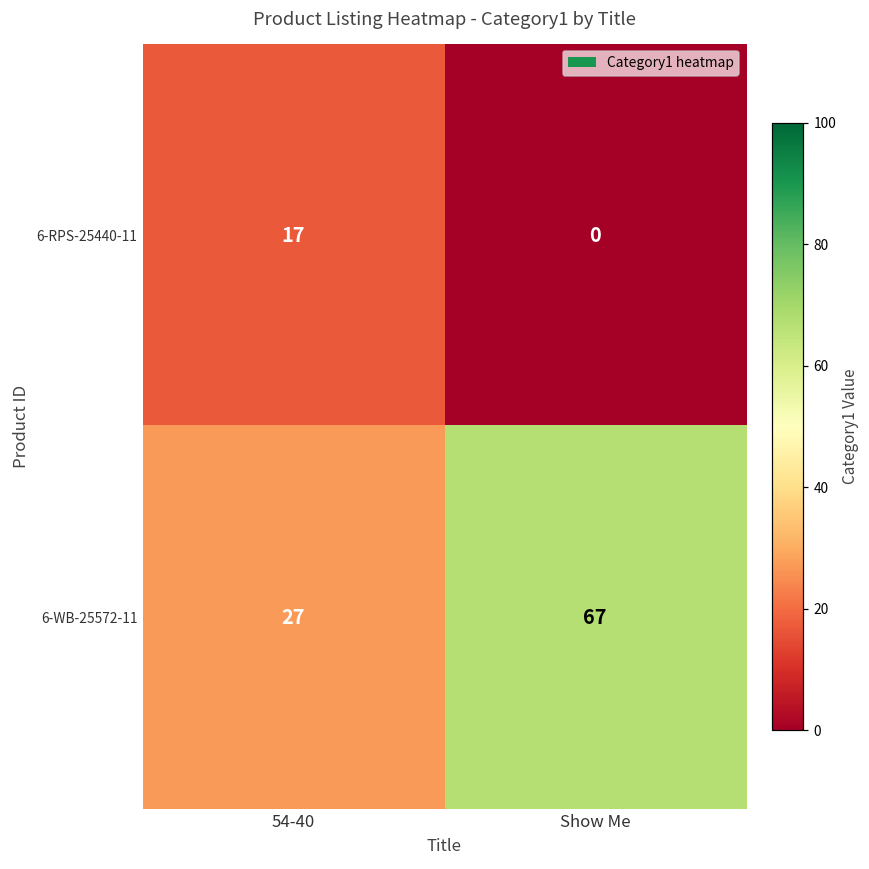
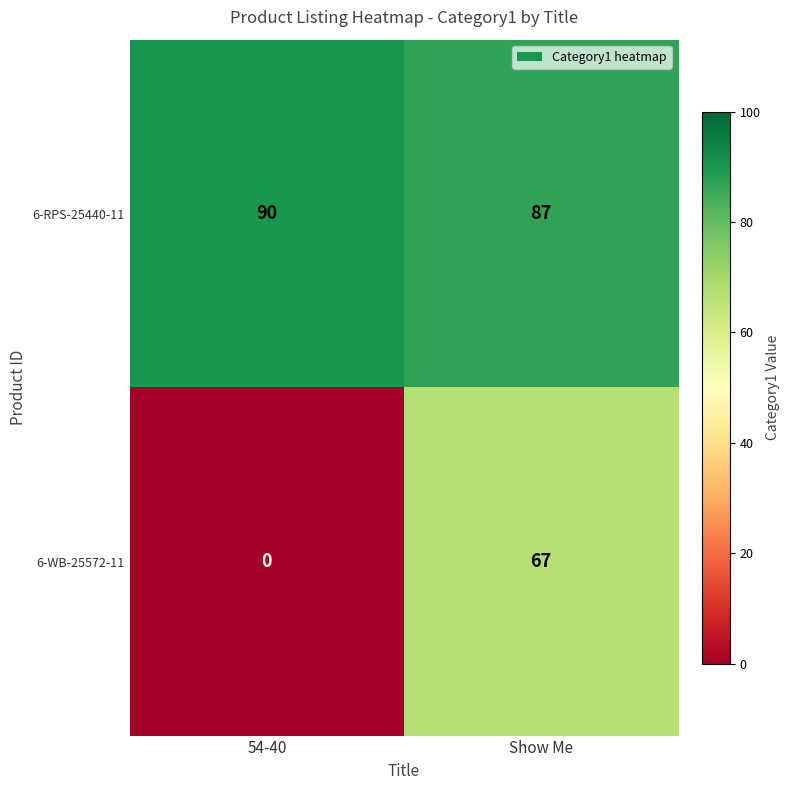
6-RPS-25440-11, 54-40: 17 -> 90
6-RPS-25440-11, Show Me: 0 -> 87
6-WB-25572-11, 54-40: 27 -> 0
